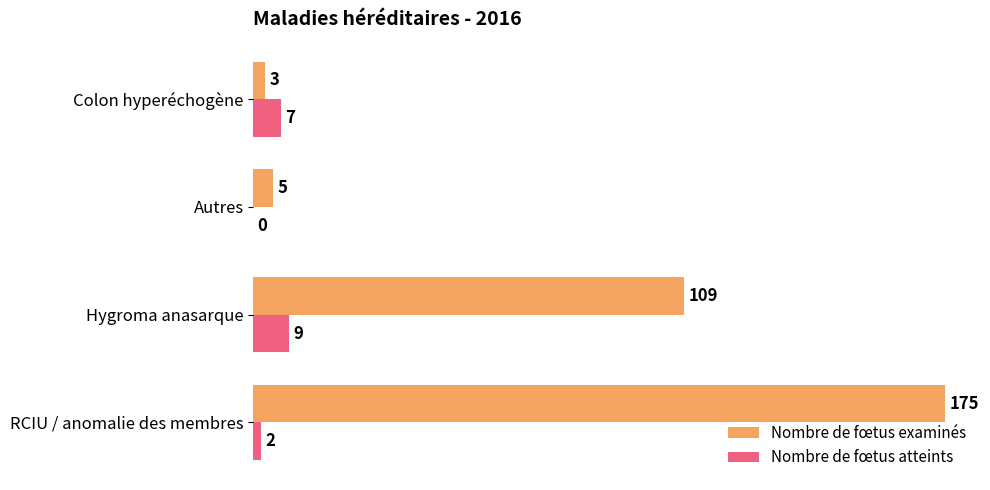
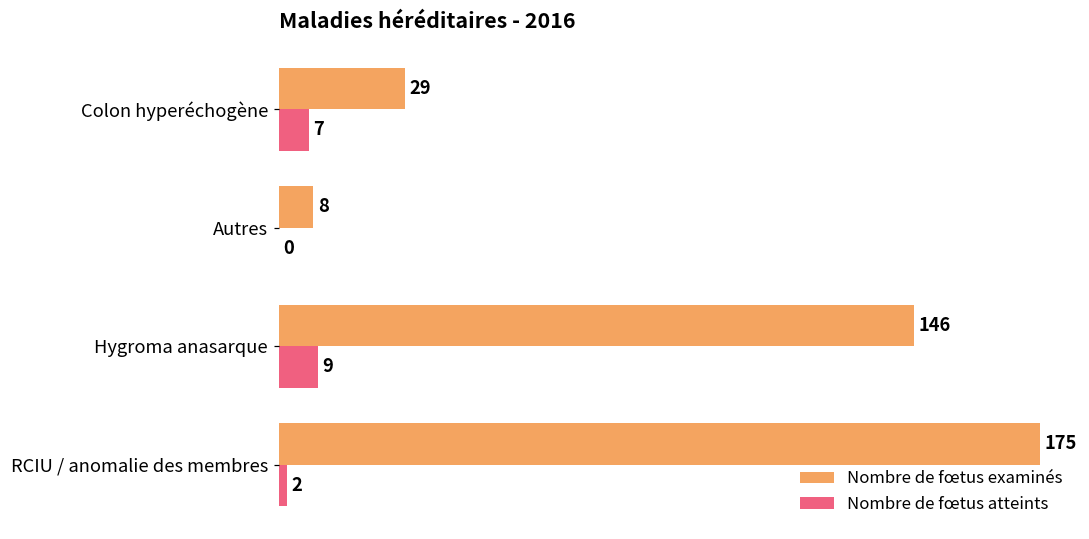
Nombre de fœtus examinés, Colon hyperéchogène: 3 -> 29
Nombre de fœtus examinés, Autres: 5 -> 8
Nombre de fœtus examinés, Hygroma anasarque: 109 -> 146
